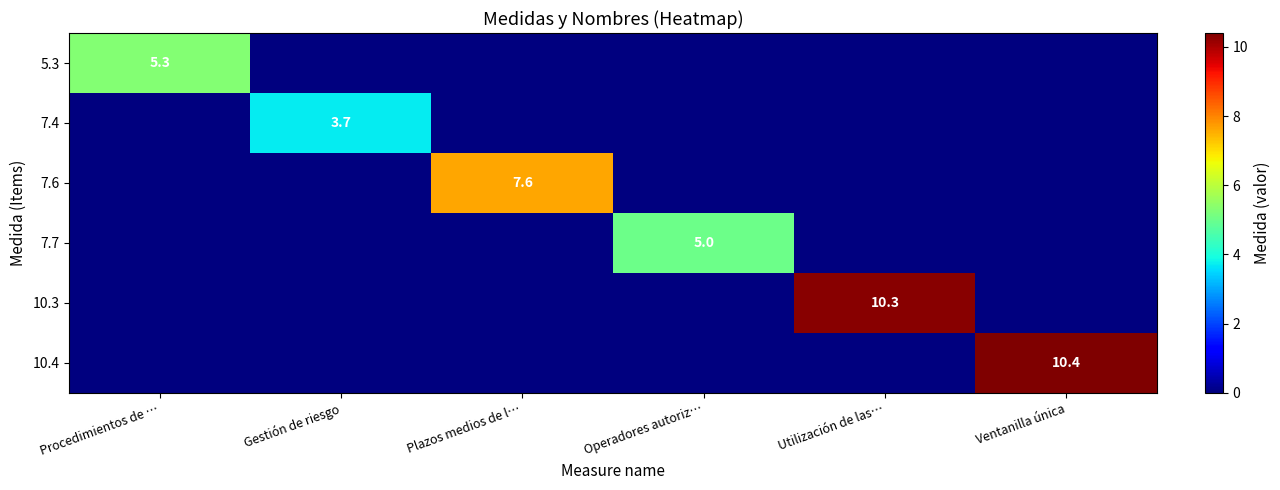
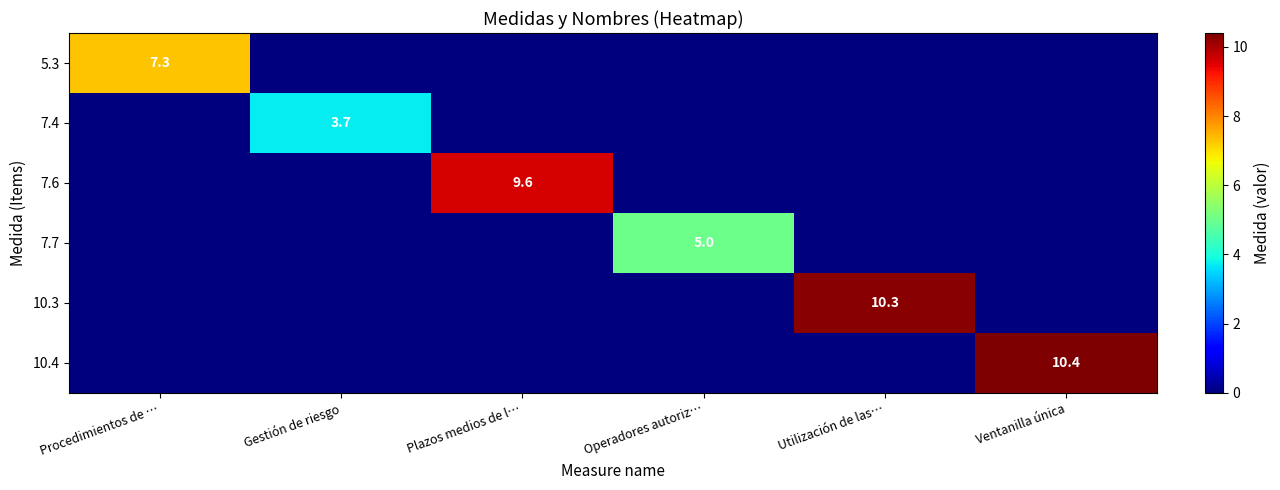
5.3, Procedimientos de …: 5.3 -> 7.3
7.6, Plazos medios de l…: 7.6 -> 9.6
